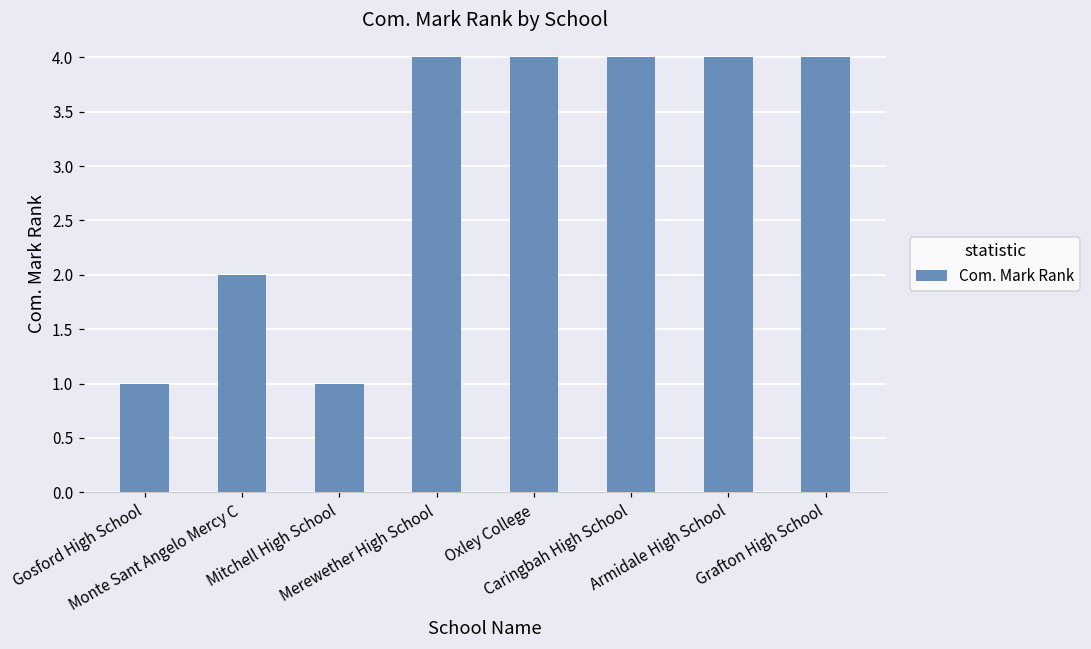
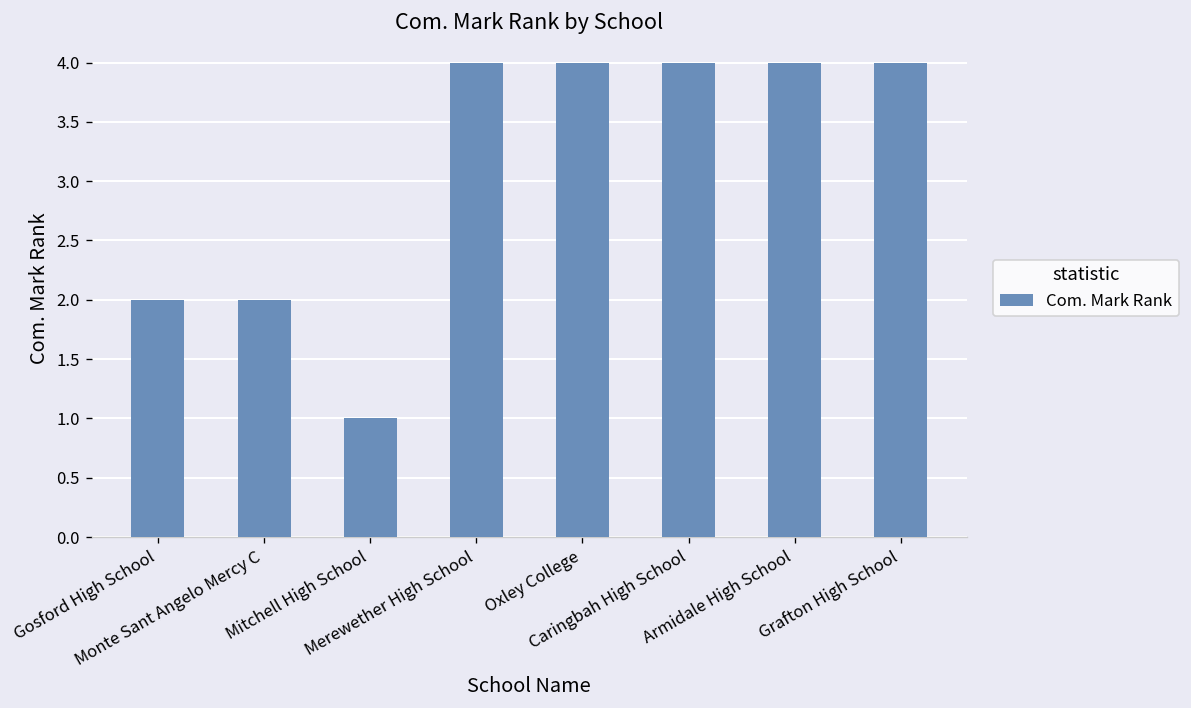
Gosford High School: 1 -> 2
